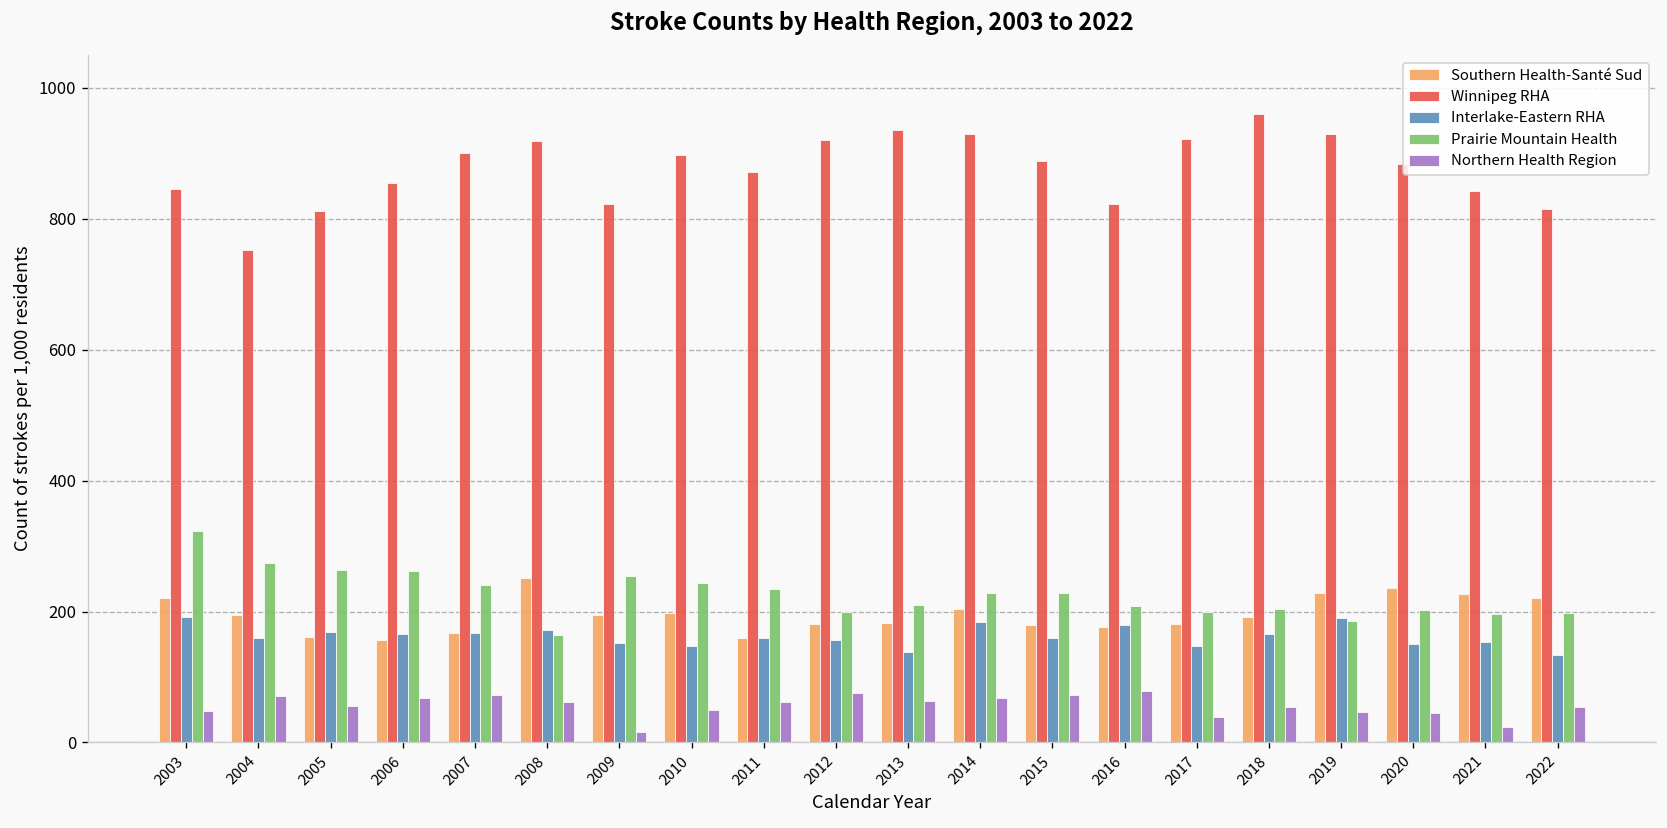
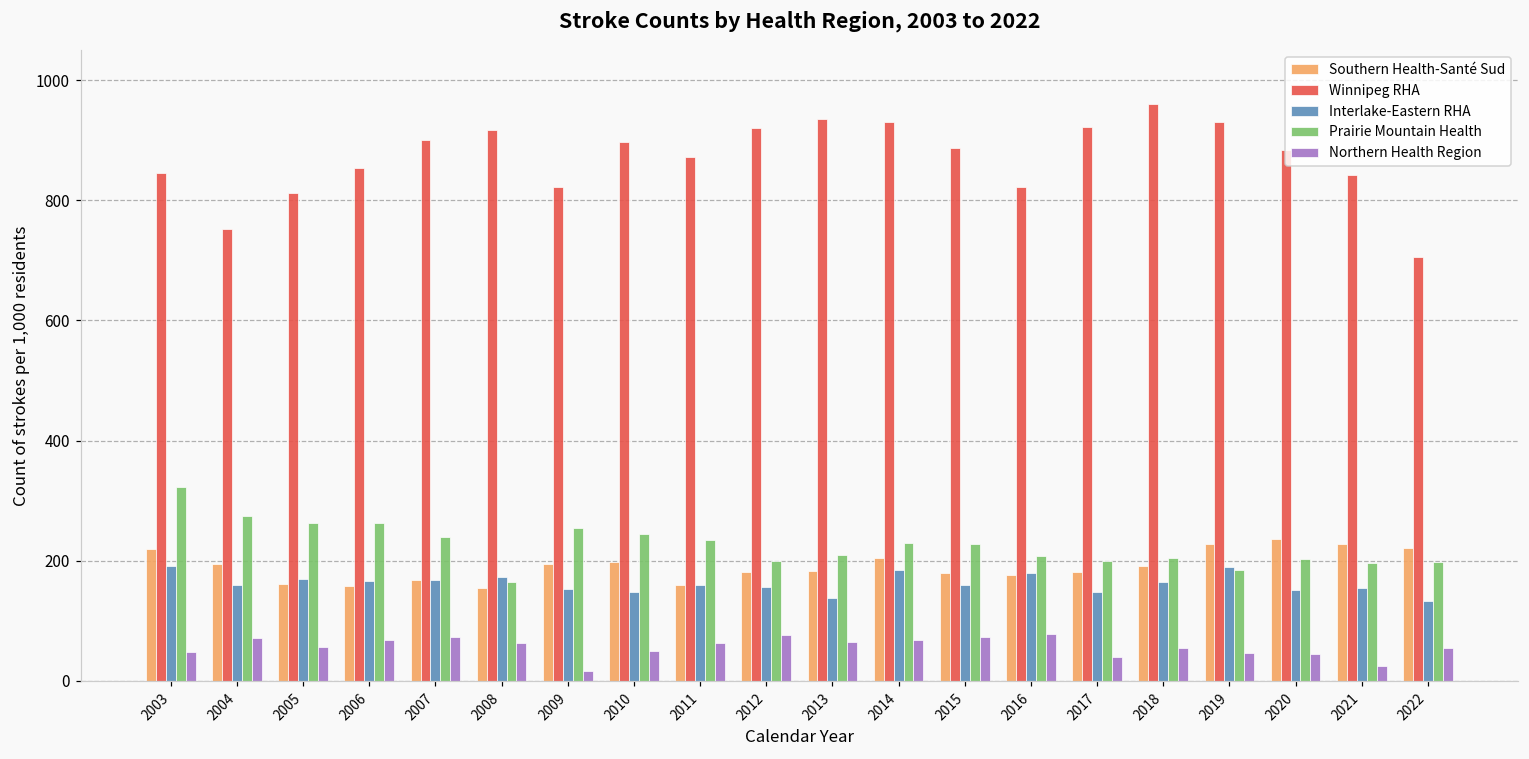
Southern Health-Santé Sud, 2008: 250 -> 150
Winnipeg RHA, 2022: 820 -> 710
